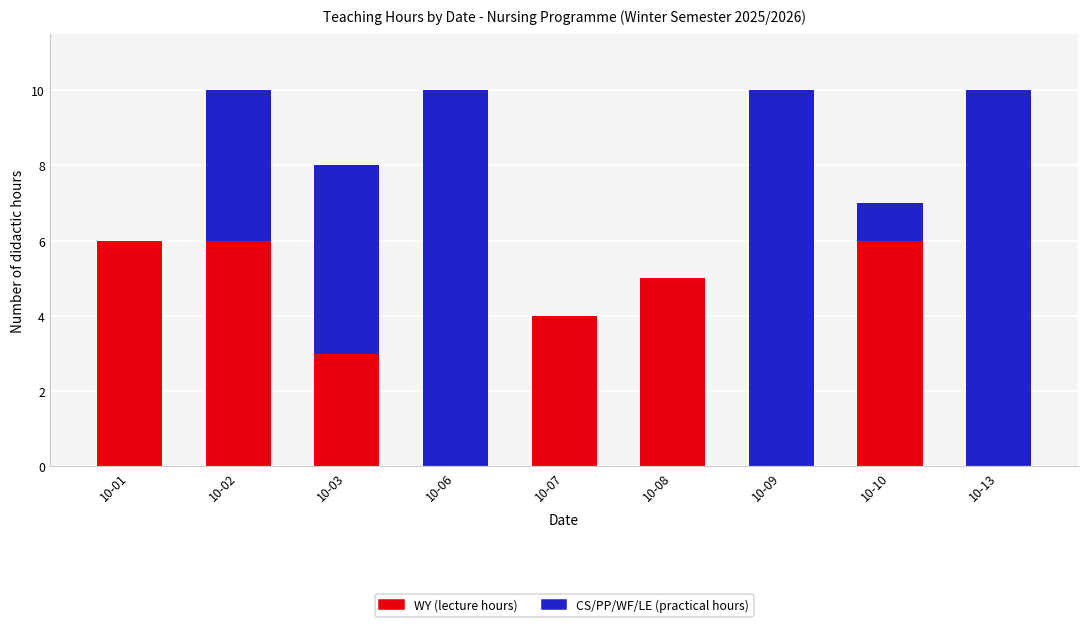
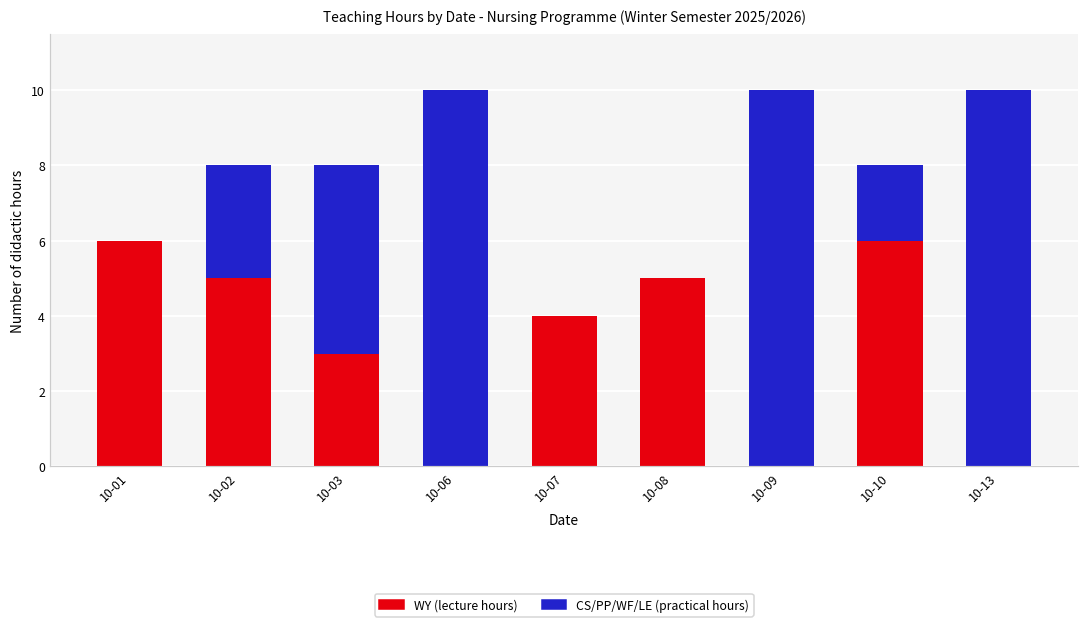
WY (lecture hours), 10-02: 6 -> 5
CS/PP/WF/LE (practical hours), 10-02: 4 -> 3
CS/PP/WF/LE (practical hours), 10-10: 1 -> 2
